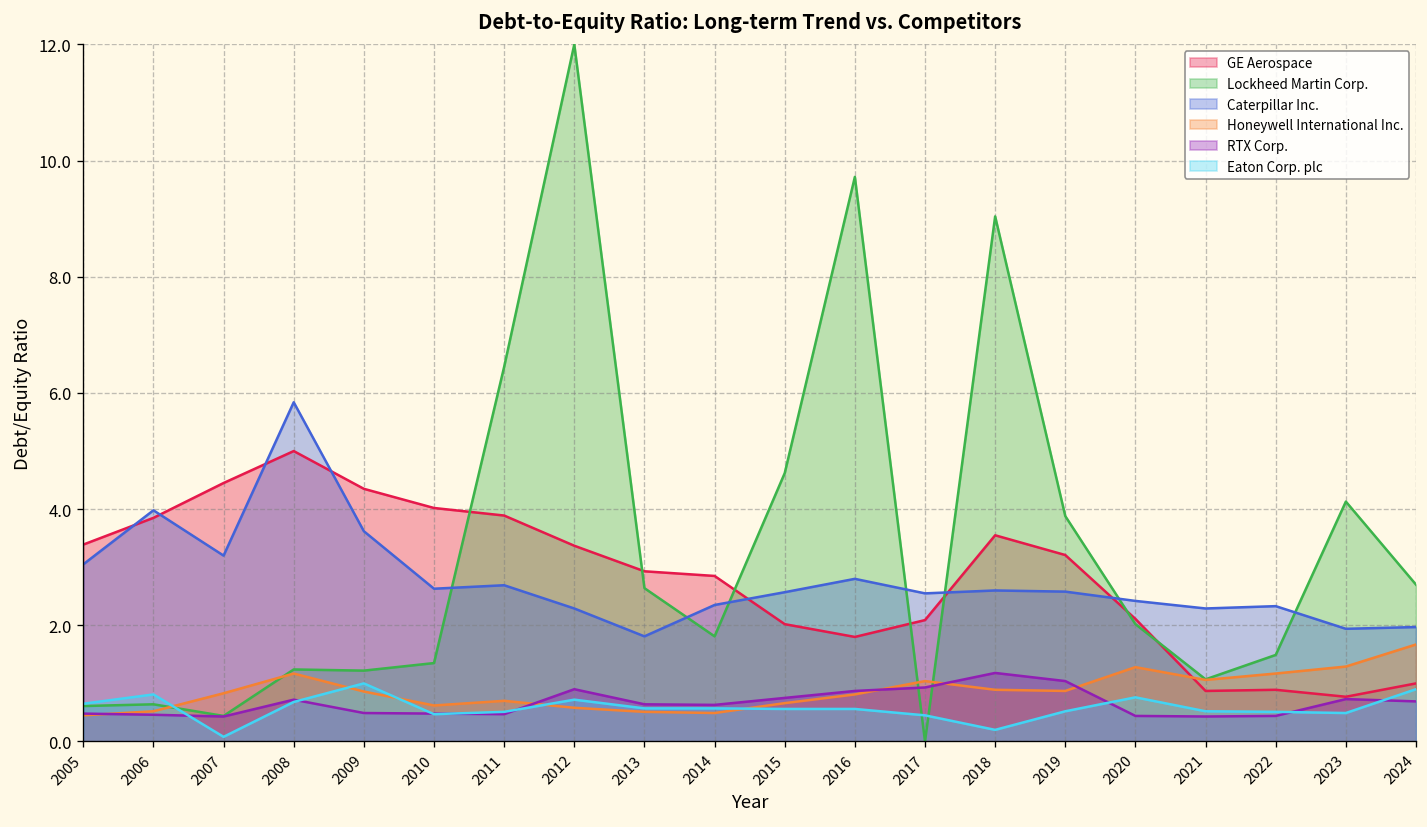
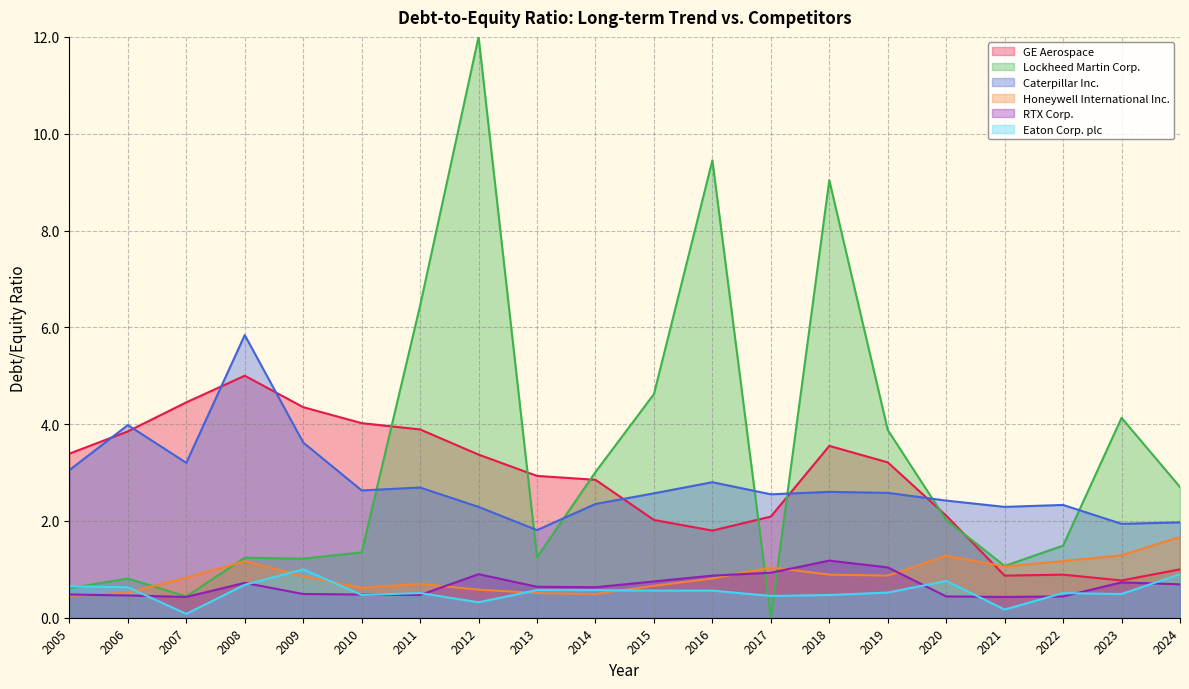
Lockheed Martin Corp., 2006: 0.6 -> 0.8
Eaton Corp. plc, 2006: 0.8 -> 0.6
Eaton Corp. plc, 2012: 0.7 -> 0.3
Lockheed Martin Corp., 2013: 2.6 -> 1.3
Lockheed Martin Corp., 2014: 1.8 -> 3.0
Lockheed Martin Corp., 2016: 9.7 -> 9.5
Eaton Corp. plc, 2018: 0.2 -> 0.5
Eaton Corp. plc, 2021: 0.5 -> 0.2
